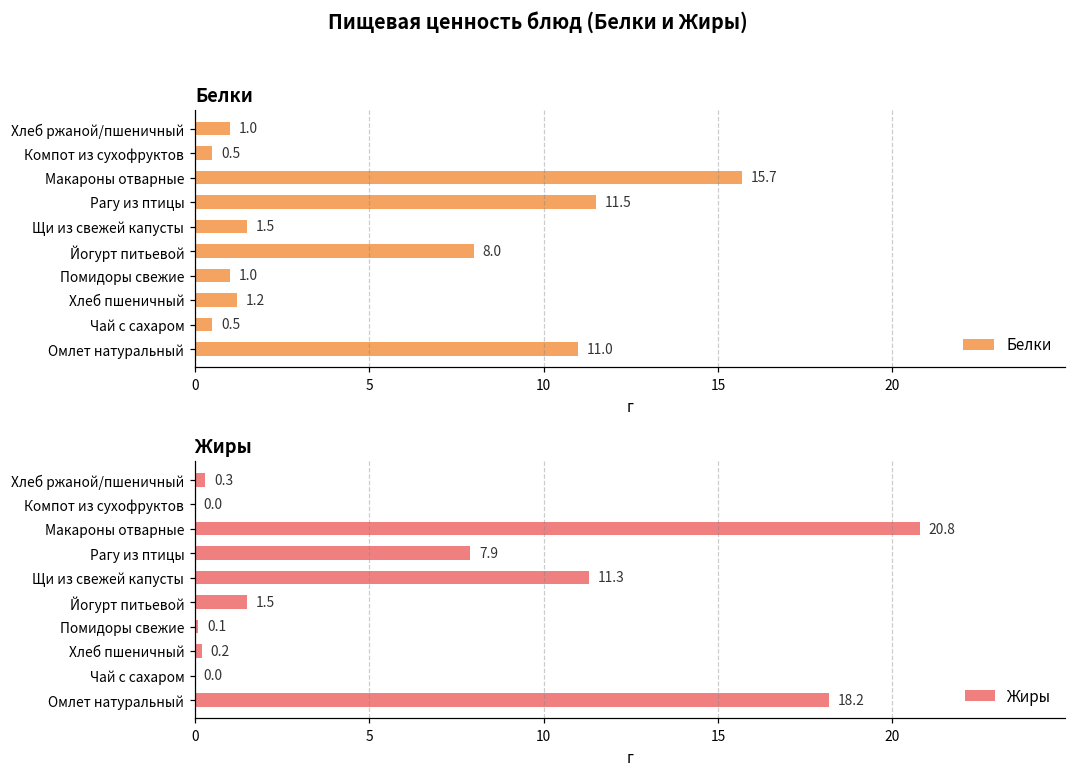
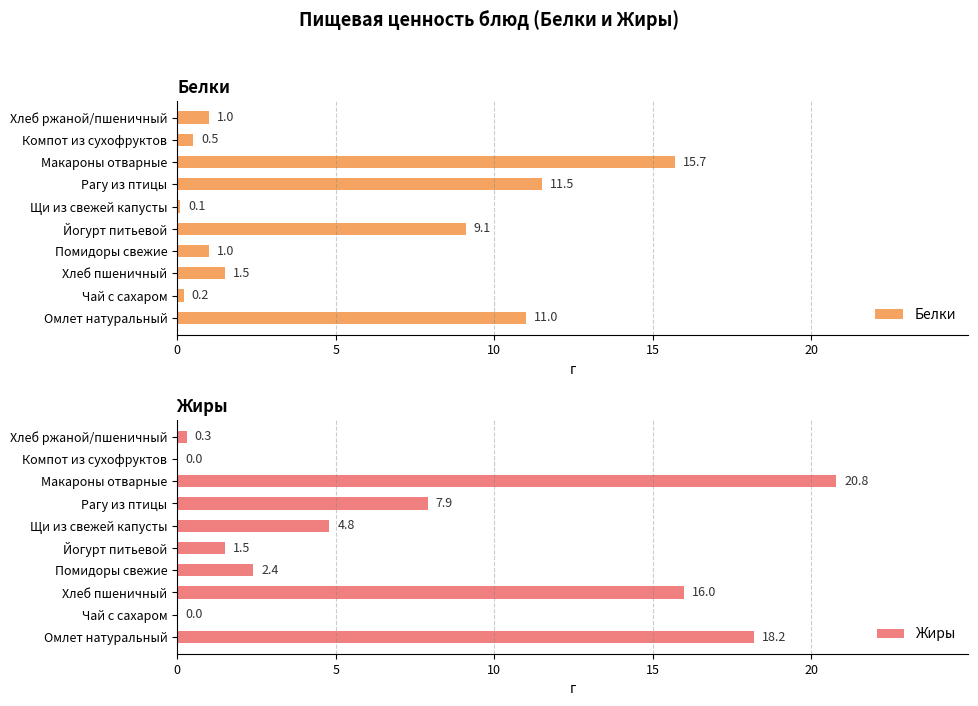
Белки, Щи из свежей капусты: 1.5 -> 0.1
Белки, Йогурт питьевой: 8.0 -> 9.1
Белки, Хлеб пшеничный: 1.2 -> 1.5
Белки, Чай с сахаром: 0.5 -> 0.2
Жиры, Щи из свежей капусты: 11.3 -> 4.8
Жиры, Помидоры свежие: 0.1 -> 2.4
Жиры, Хлеб пшеничный: 0.2 -> 16.0
